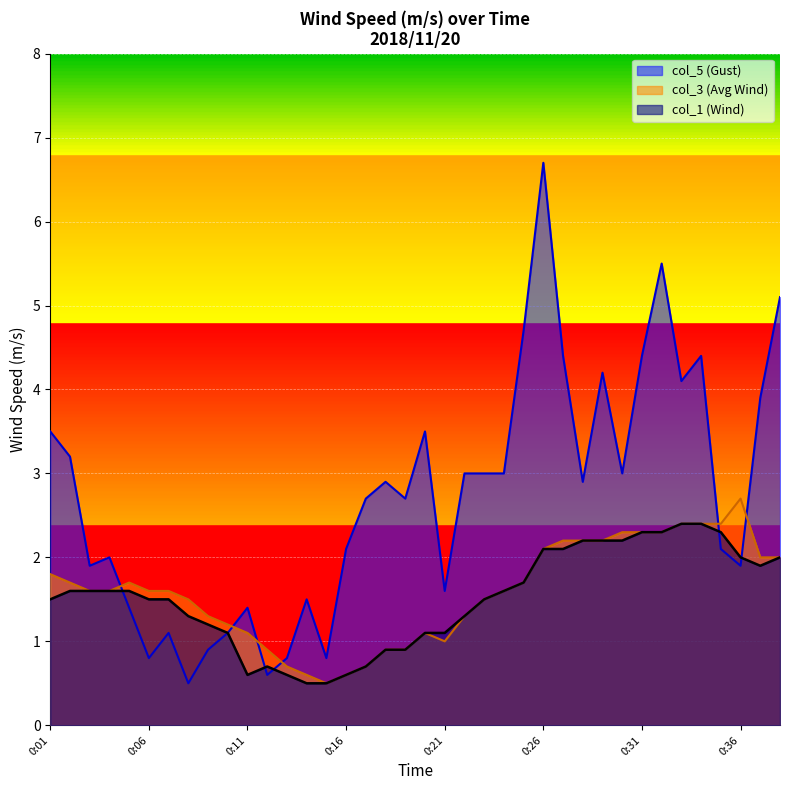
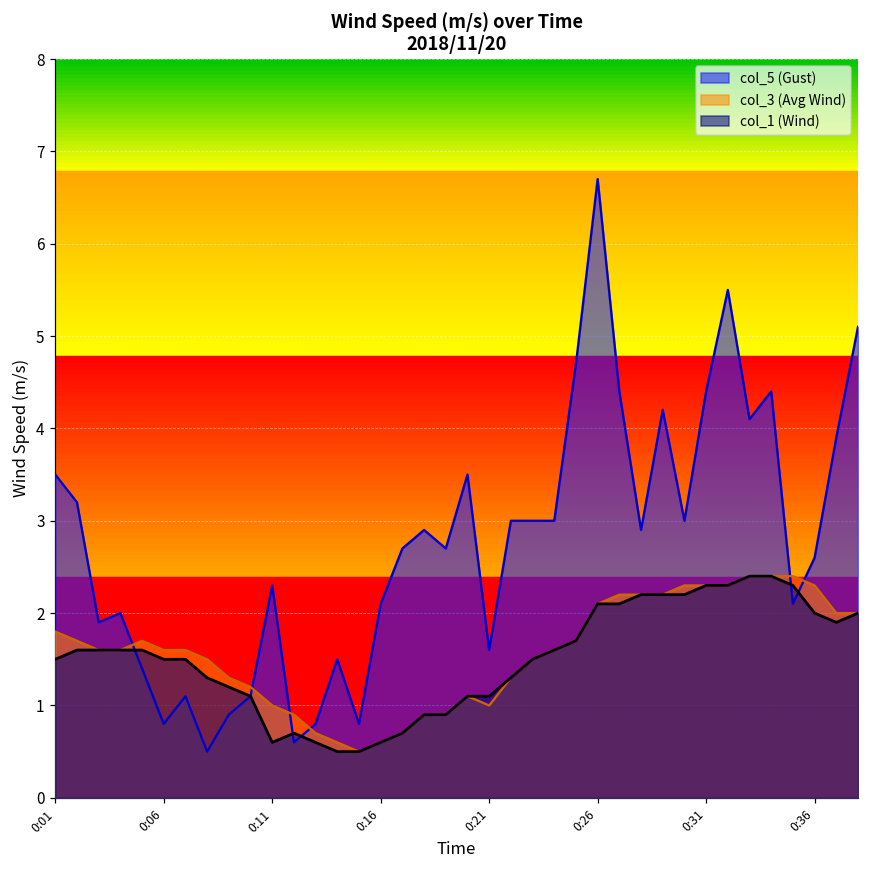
col_5 (Gust), 0:11: 1.4 -> 2.3
col_3 (Avg Wind), 0:11: 1.1 -> 1.0
col_5 (Gust), 0:36: 1.9 -> 2.6
col_3 (Avg Wind), 0:36: 2.7 -> 2.3
